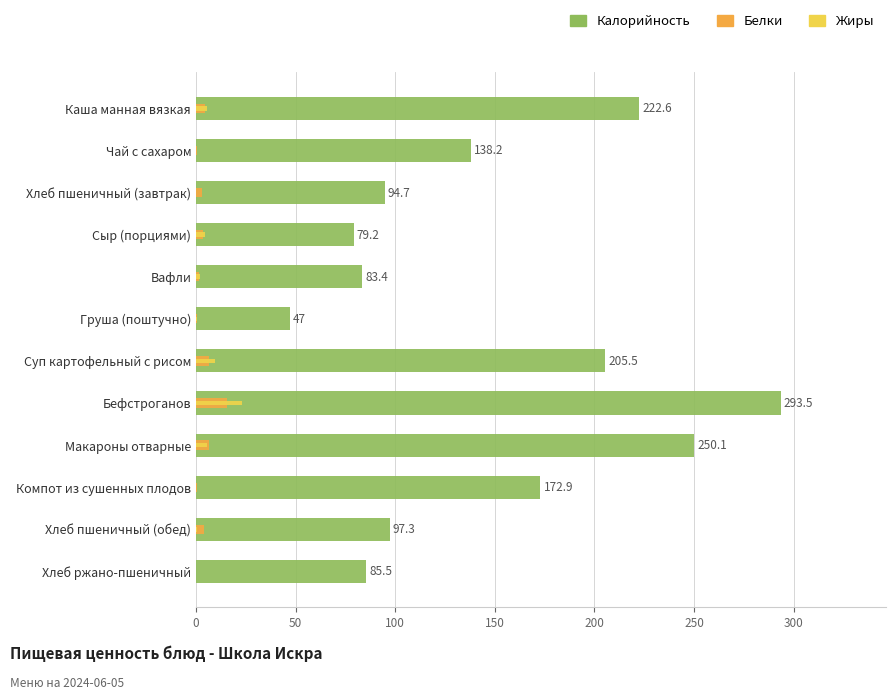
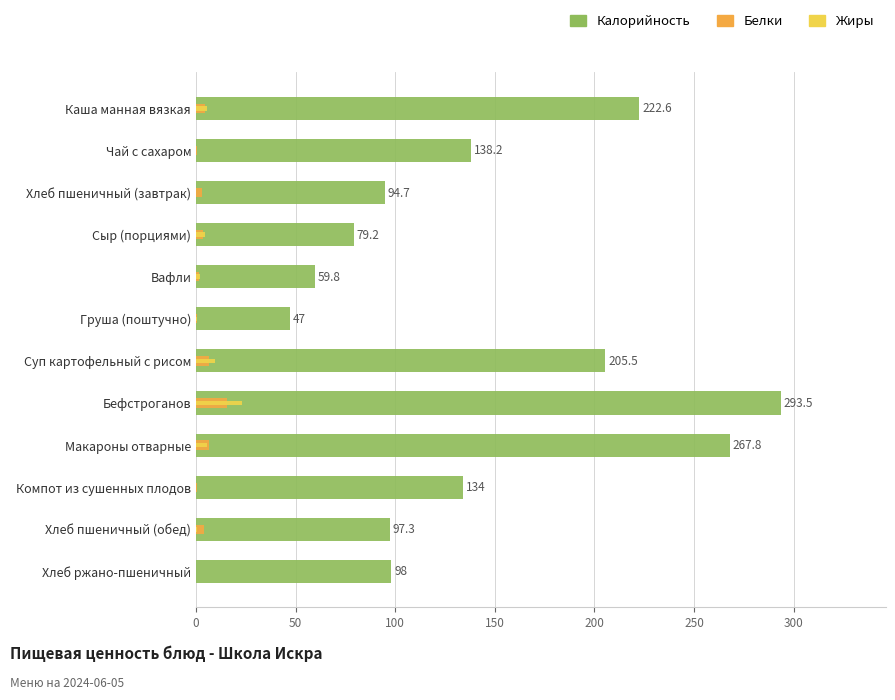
Калорийность, Вафли: 83.4 -> 59.8
Калорийность, Макароны отварные: 250.1 -> 267.8
Калорийность, Компот из сушенных плодов: 172.9 -> 134
Калорийность, Хлеб ржано-пшеничный: 85.5 -> 98
